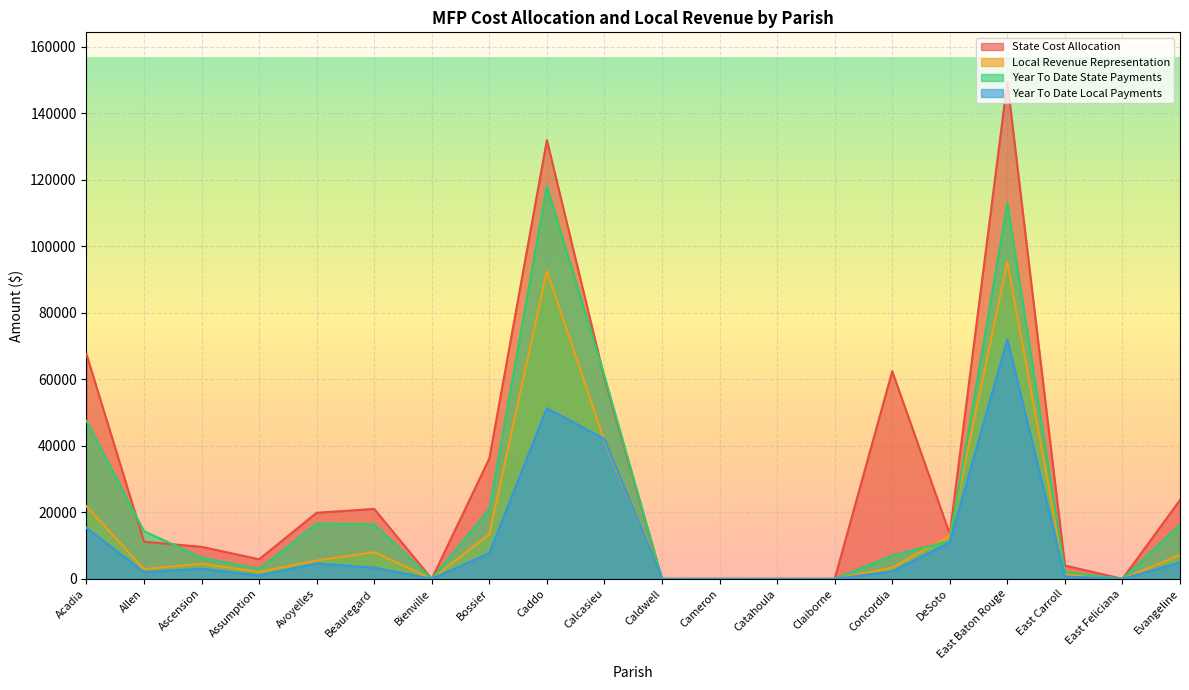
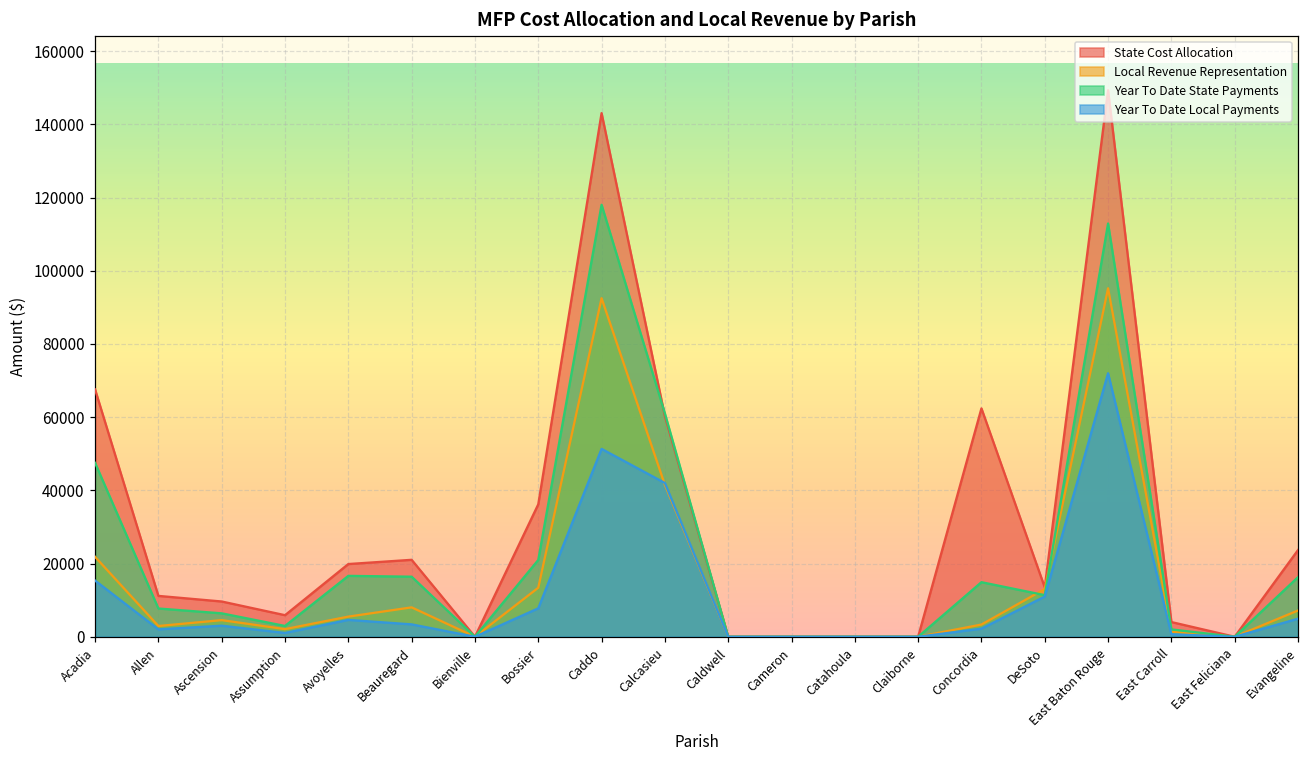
Year To Date State Payments, Allen: 14000 -> 8000
State Cost Allocation, Caddo: 132000 -> 143000
Year To Date State Payments, Concordia: 7000 -> 15000
